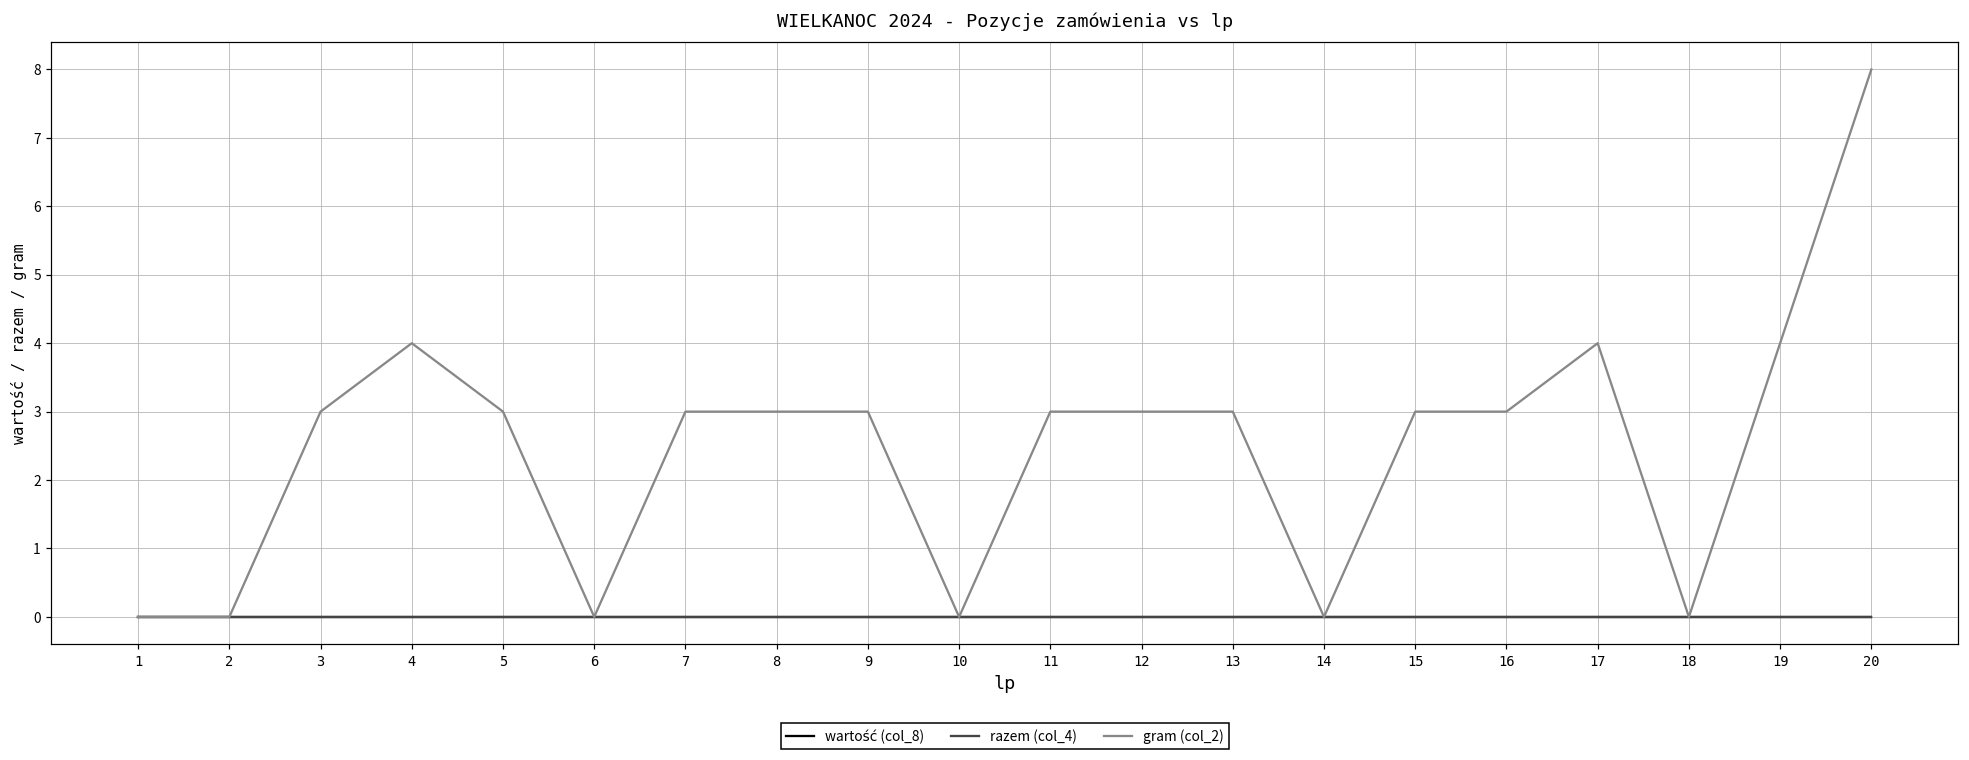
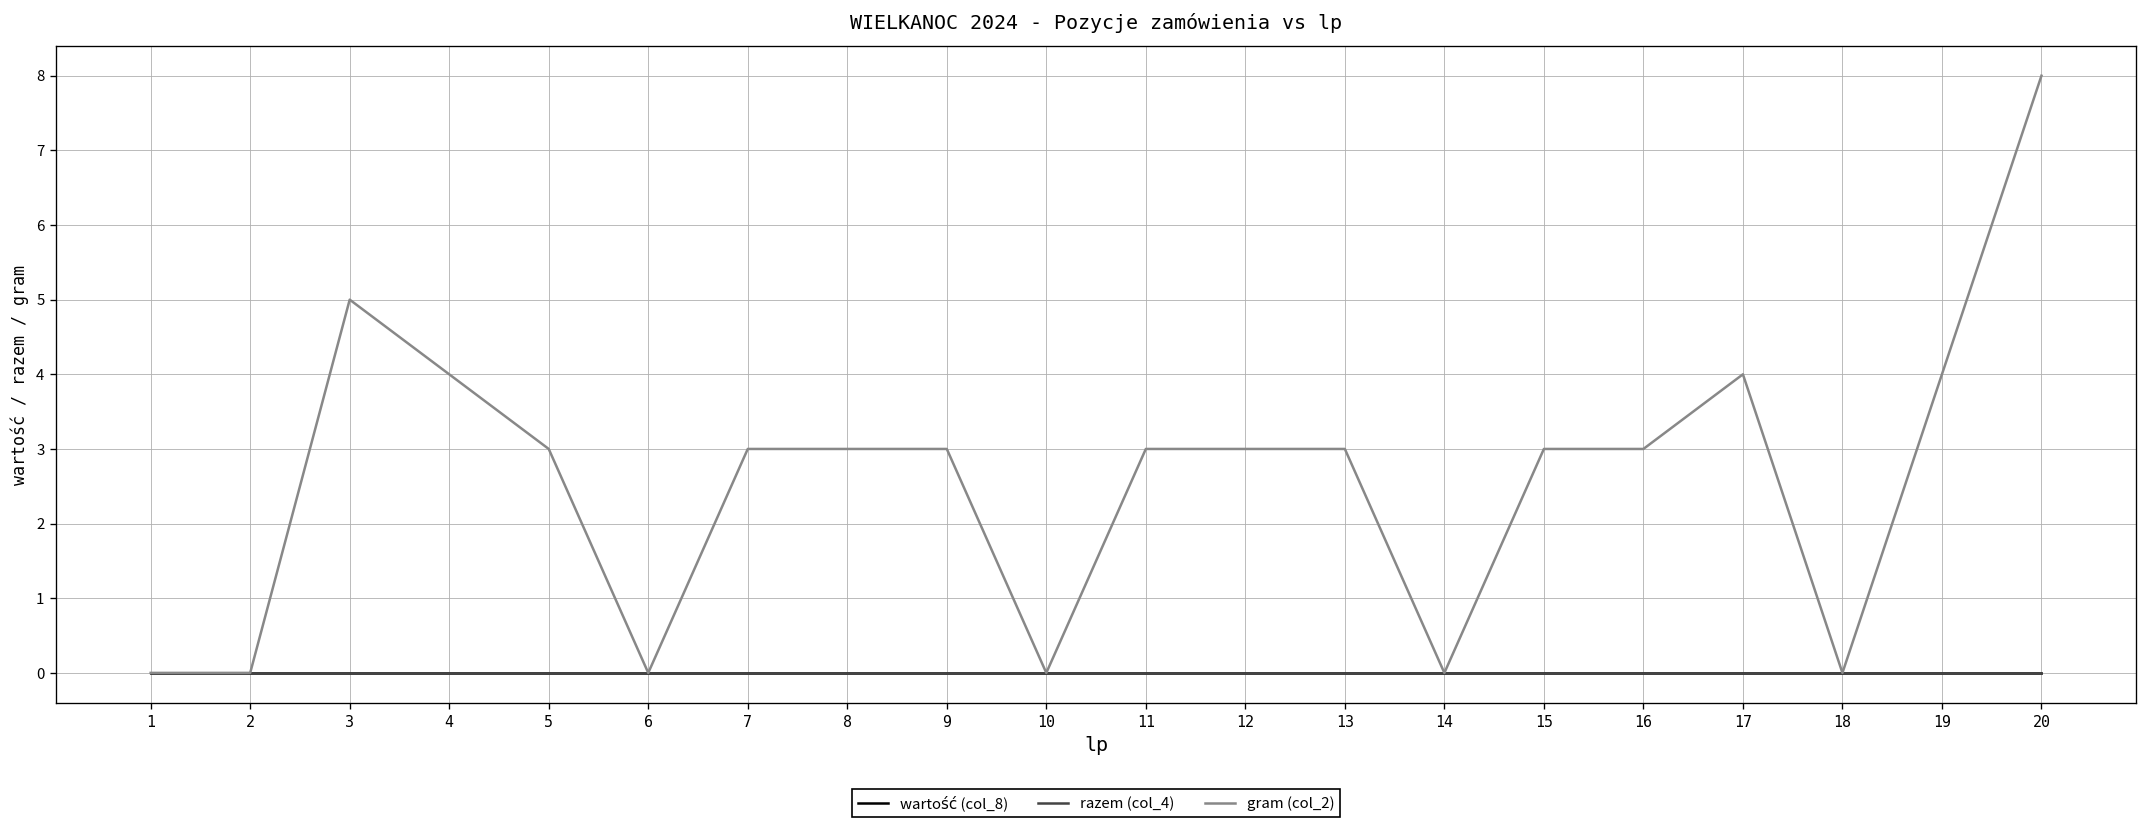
gram (col_2), 3: 3 -> 5
